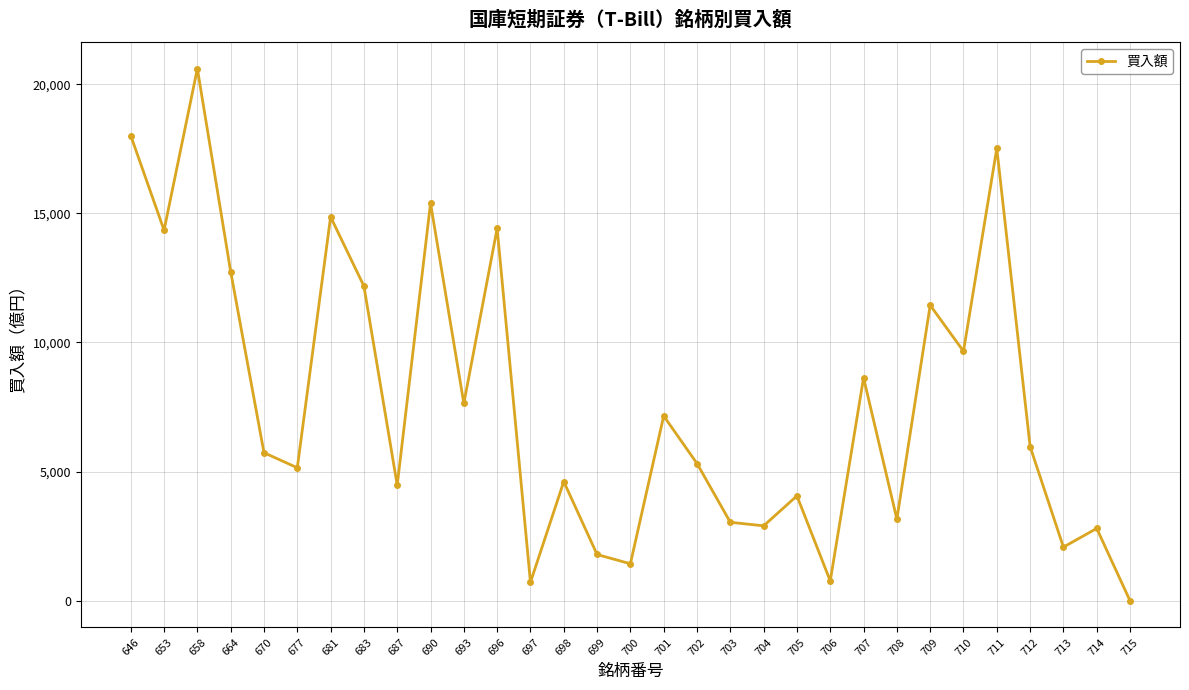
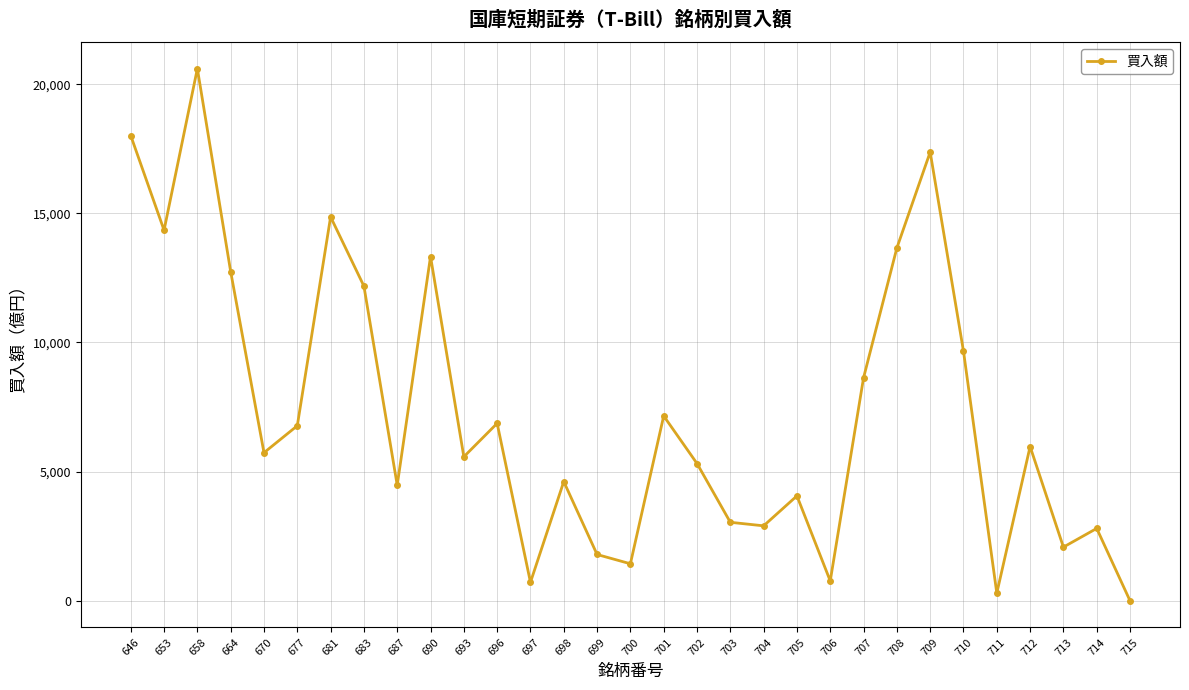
677: 5,200 -> 6,800
690: 15,400 -> 13,300
693: 7,600 -> 5,600
696: 14,400 -> 6,900
708: 3,200 -> 13,700
709: 11,400 -> 17,400
711: 17,500 -> 300
